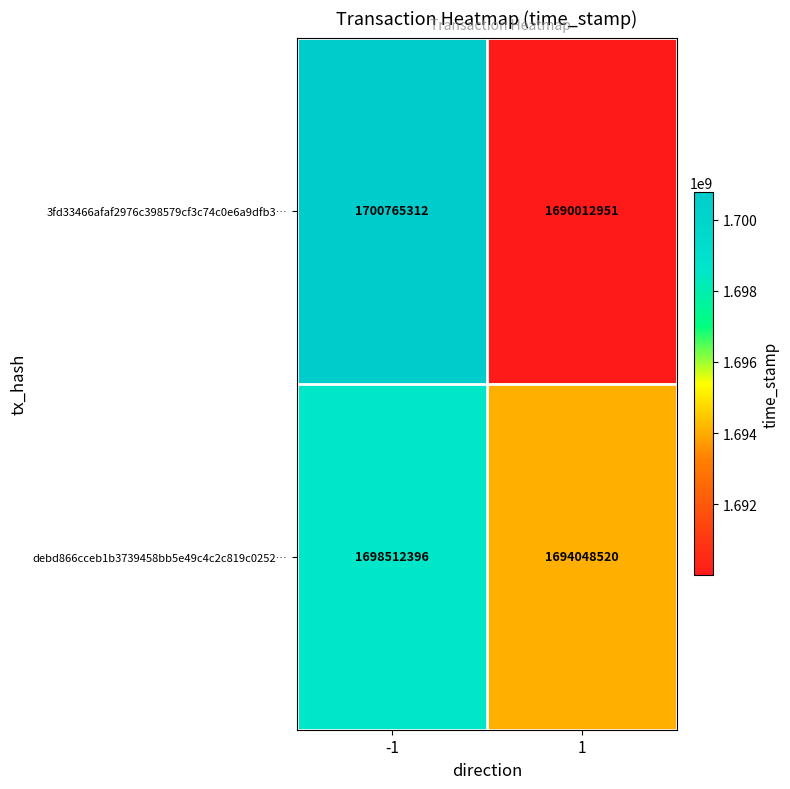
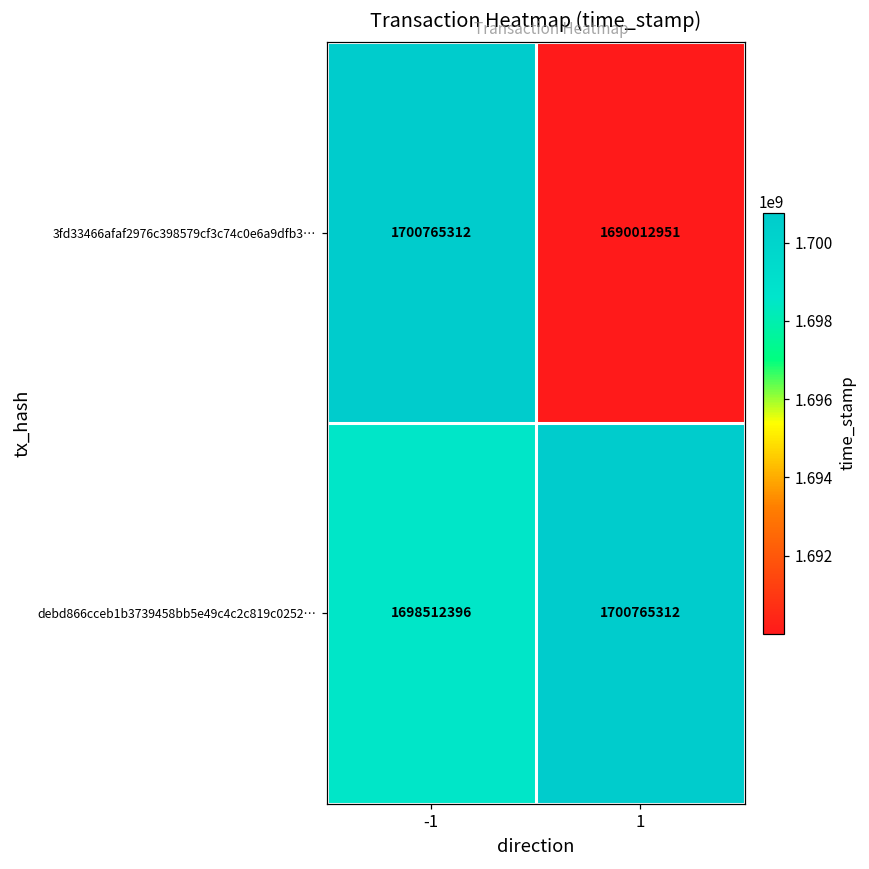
debd866cceb1b3739458bb5e49c4c2c819c0252…, 1: 1694048520 -> 1700765312
